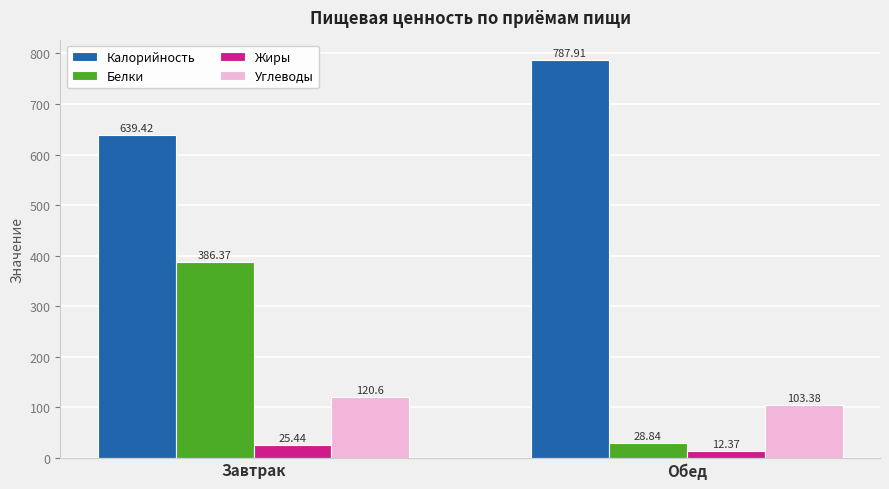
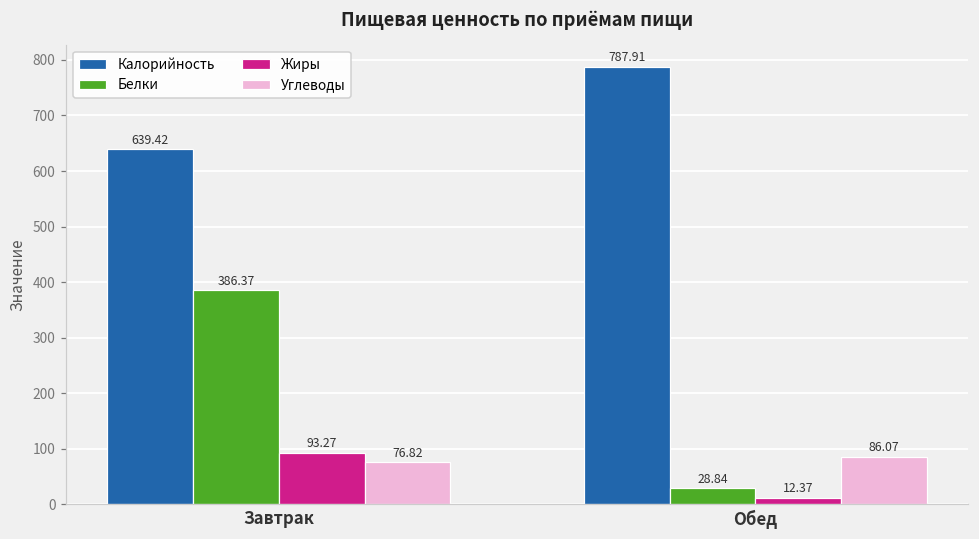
Жиры, Завтрак: 25.44 -> 93.27
Углеводы, Завтрак: 120.6 -> 76.82
Углеводы, Обед: 103.38 -> 86.07
